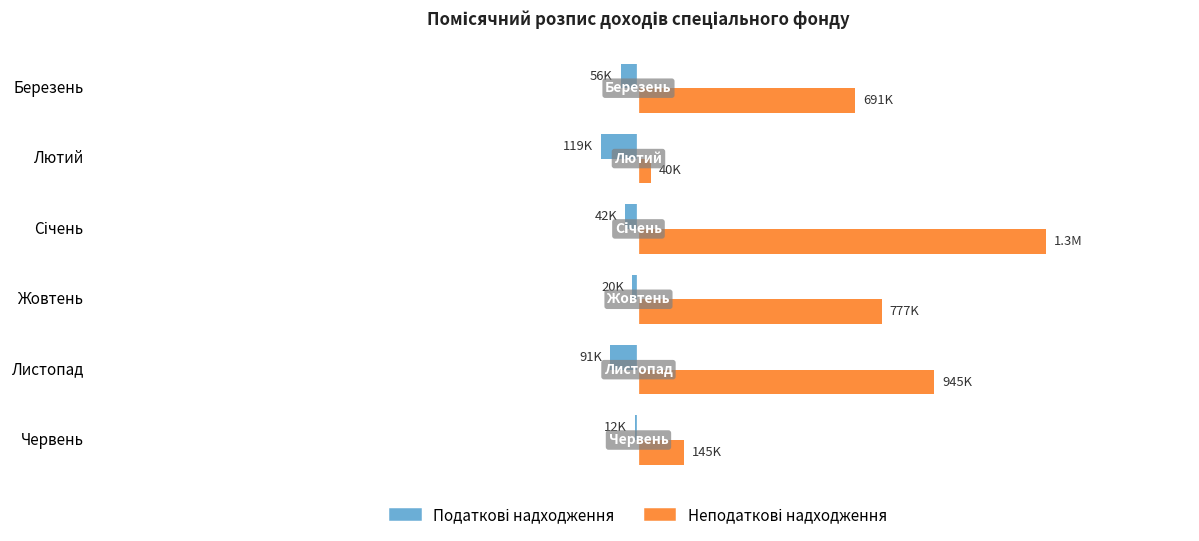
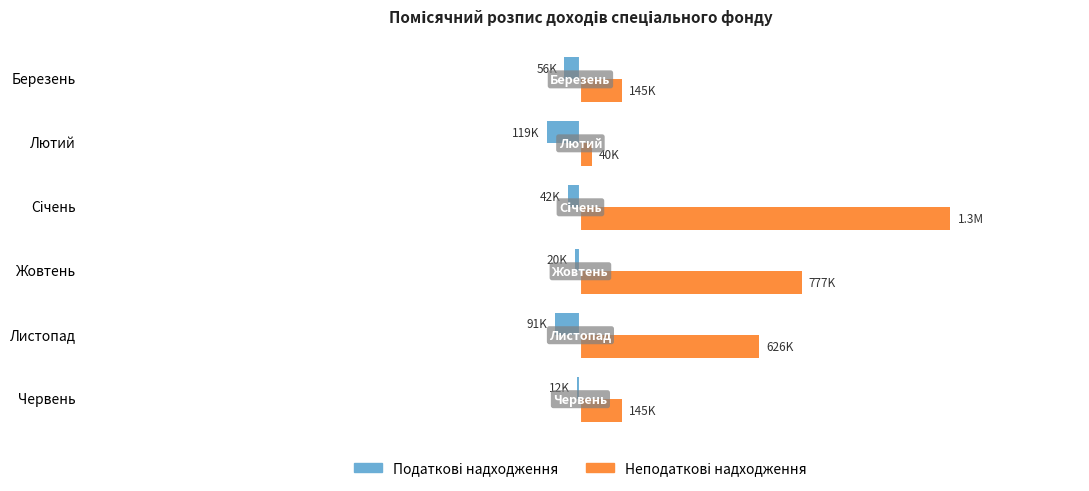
Неподаткові надходження, Березень: 691K -> 145K
Неподаткові надходження, Листопад: 945K -> 626K
